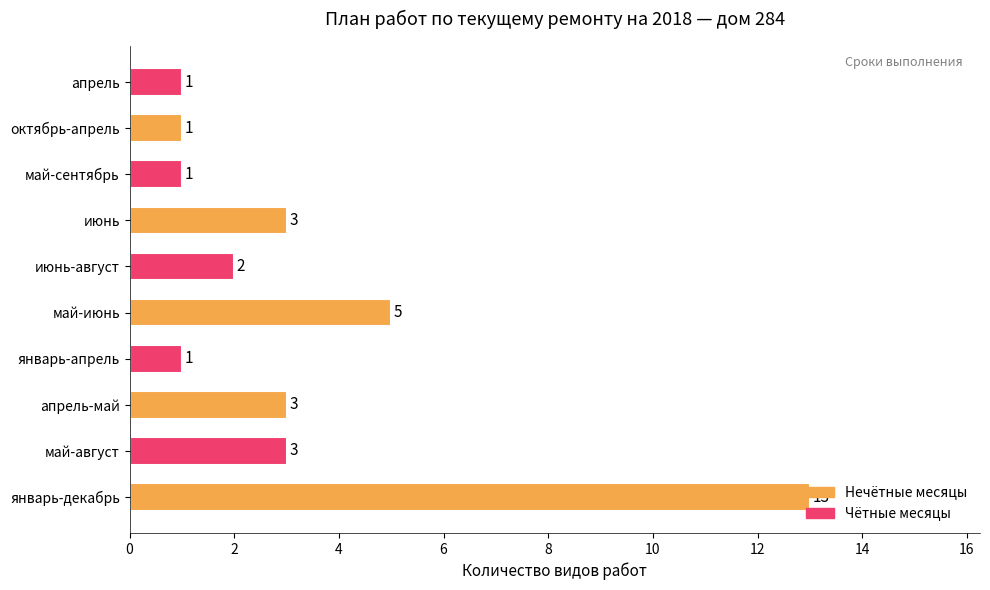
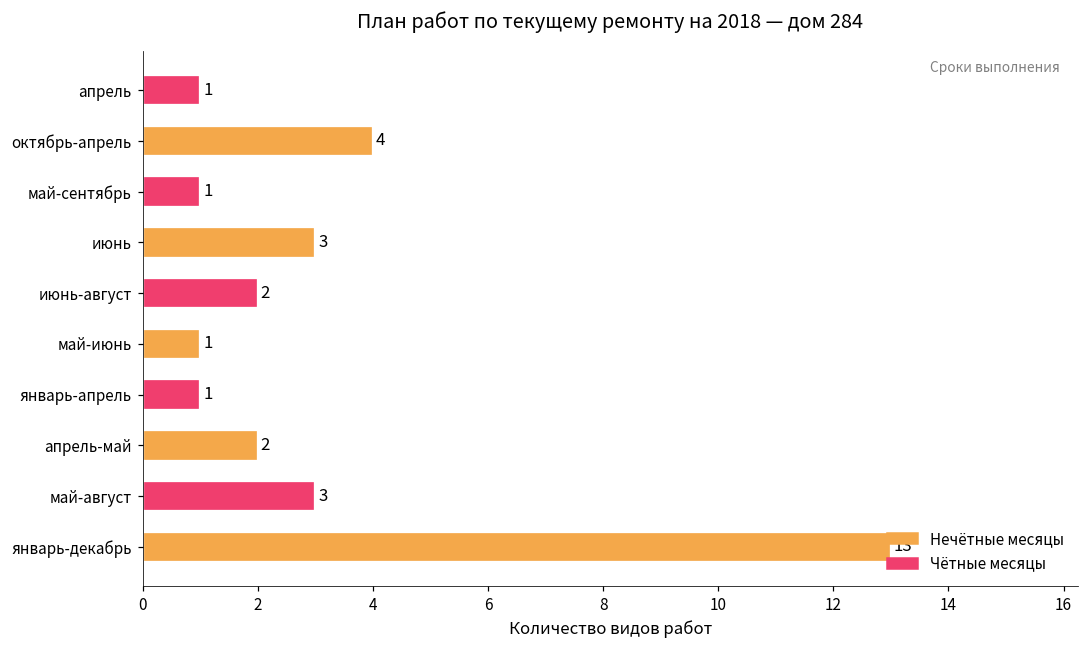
октябрь-апрель: 1 -> 4
май-июнь: 5 -> 1
апрель-май: 3 -> 2
